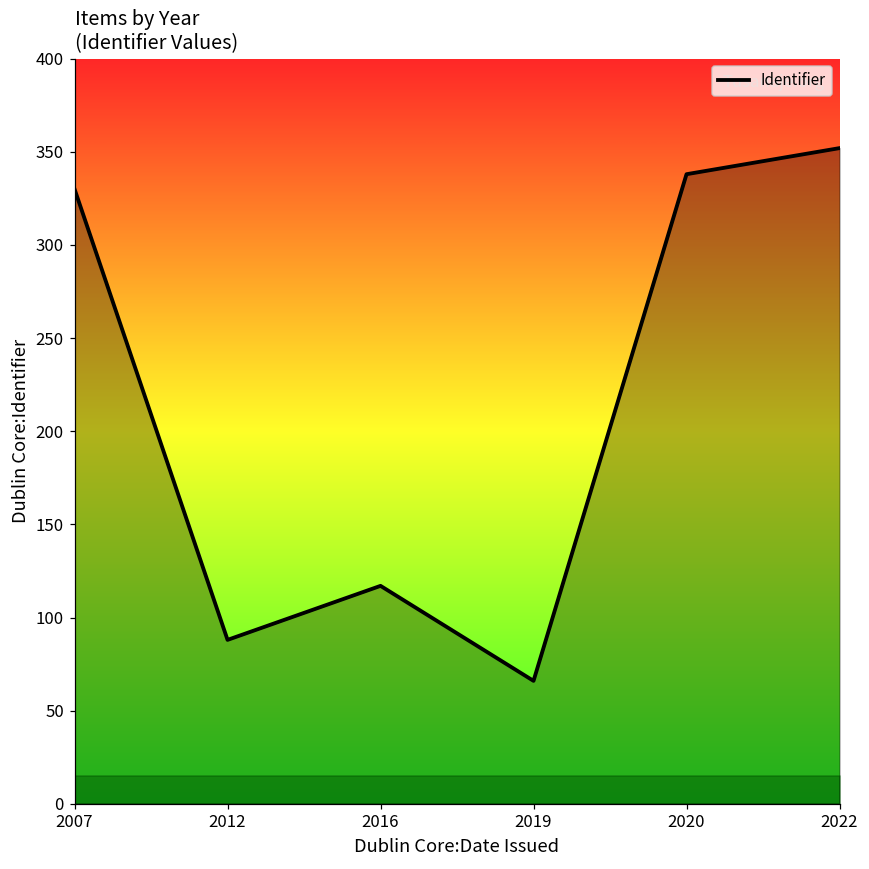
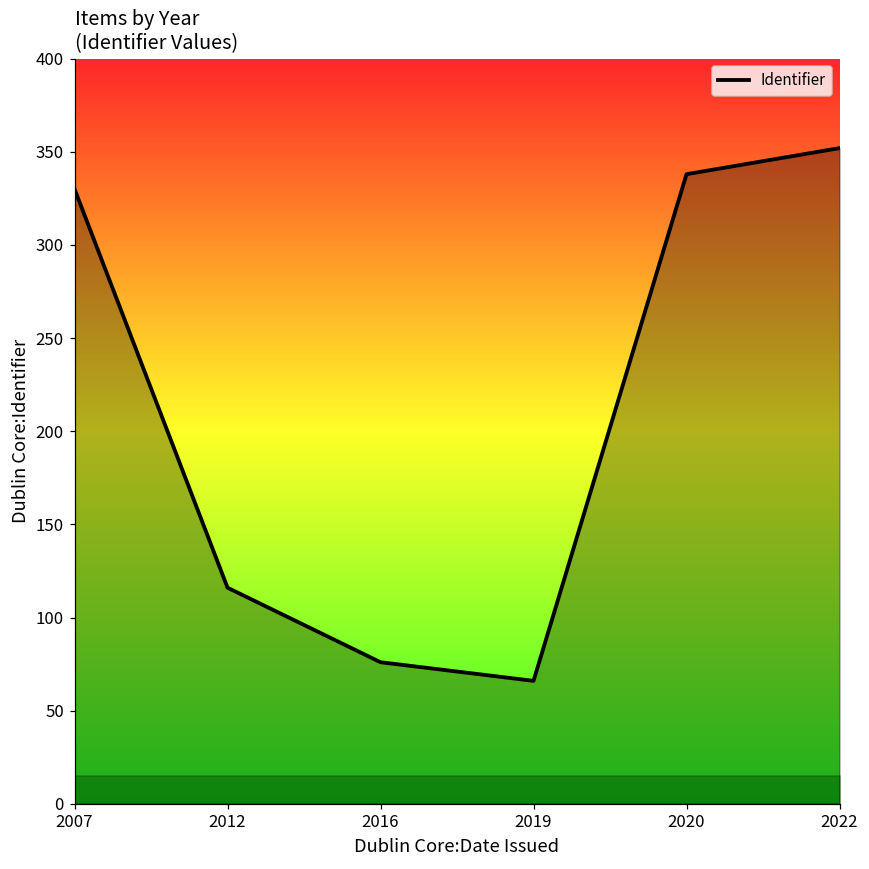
Identifier, 2012: 88 -> 116
Identifier, 2016: 117 -> 76
